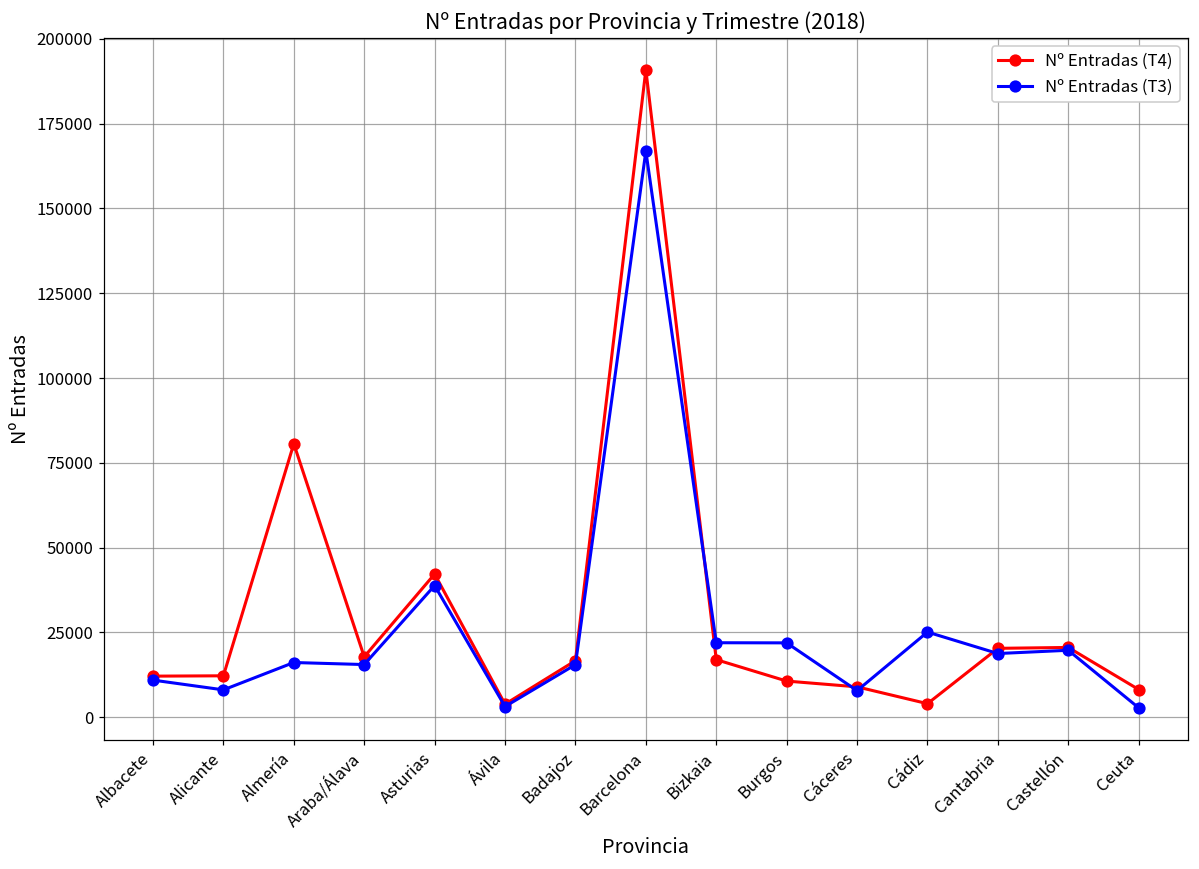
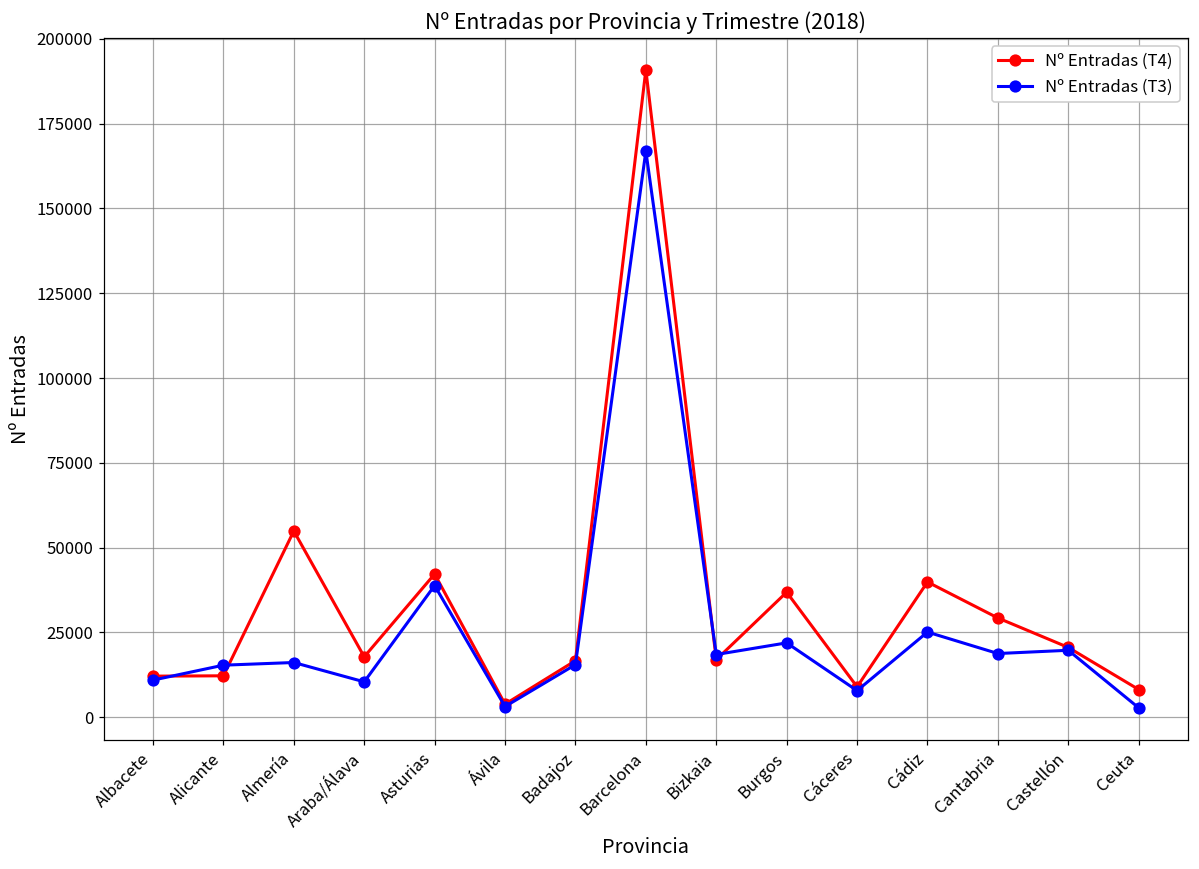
Nº Entradas (T3), Alicante: 8000 -> 15000
Nº Entradas (T4), Almería: 81000 -> 55000
Nº Entradas (T3), Araba/Álava: 16000 -> 10000
Nº Entradas (T3), Bizkaia: 22000 -> 18000
Nº Entradas (T4), Burgos: 11000 -> 37000
Nº Entradas (T4), Cádiz: 4000 -> 40000
Nº Entradas (T4), Cantabria: 20000 -> 29000
